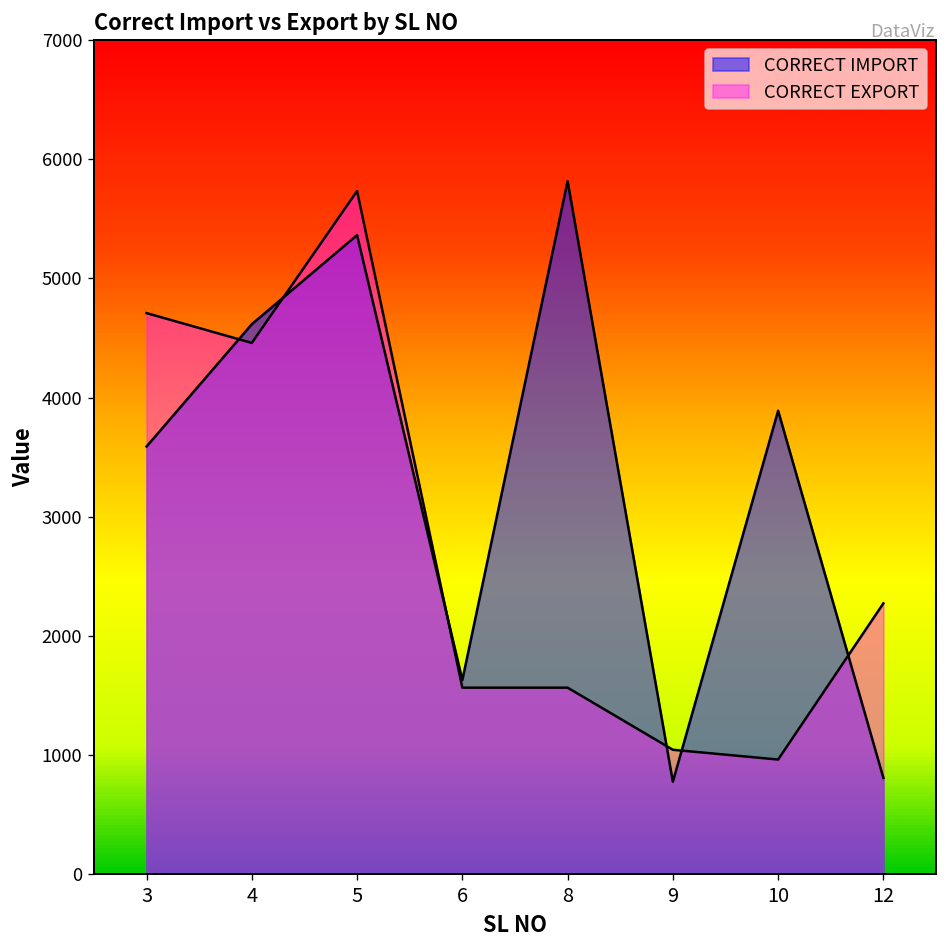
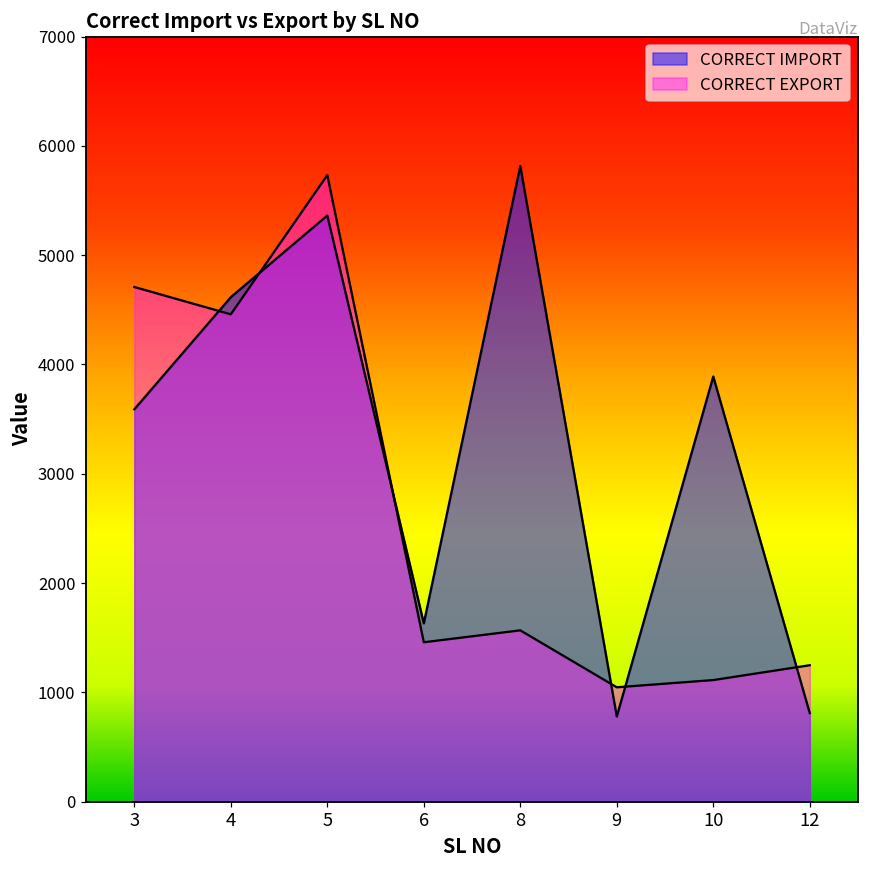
CORRECT EXPORT, 6: 1600 -> 1500
CORRECT EXPORT, 10: 1000 -> 1100
CORRECT EXPORT, 12: 2300 -> 1200
